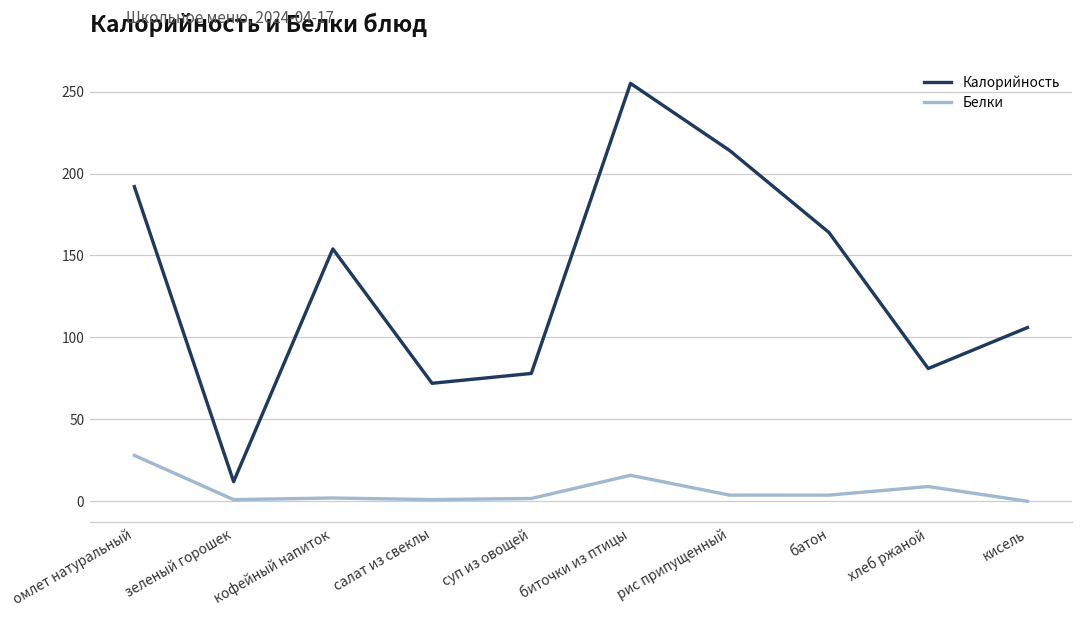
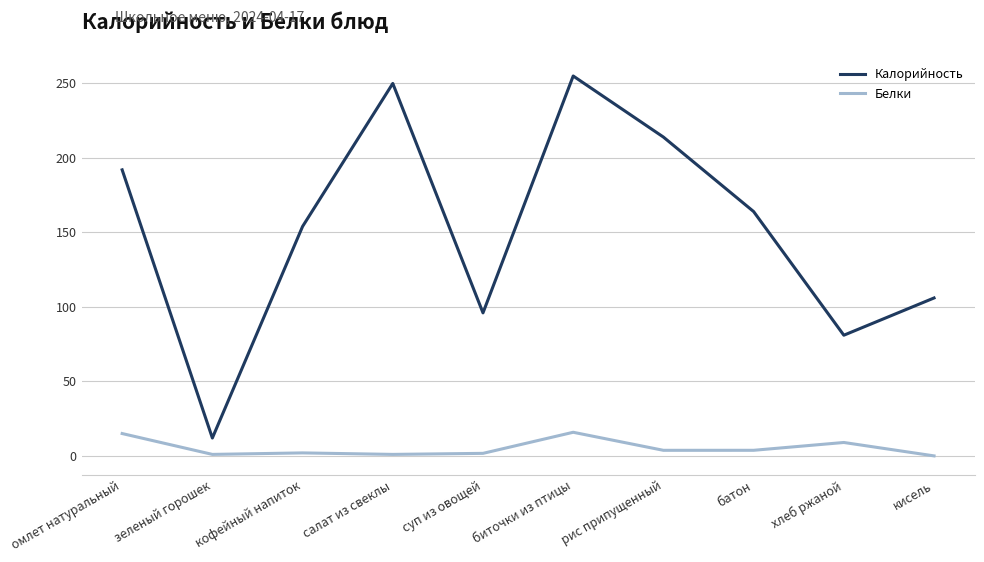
Белки, омлет натуральный: 28 -> 15
Калорийность, салат из свеклы: 72 -> 250
Калорийность, суп из овощей: 78 -> 96
